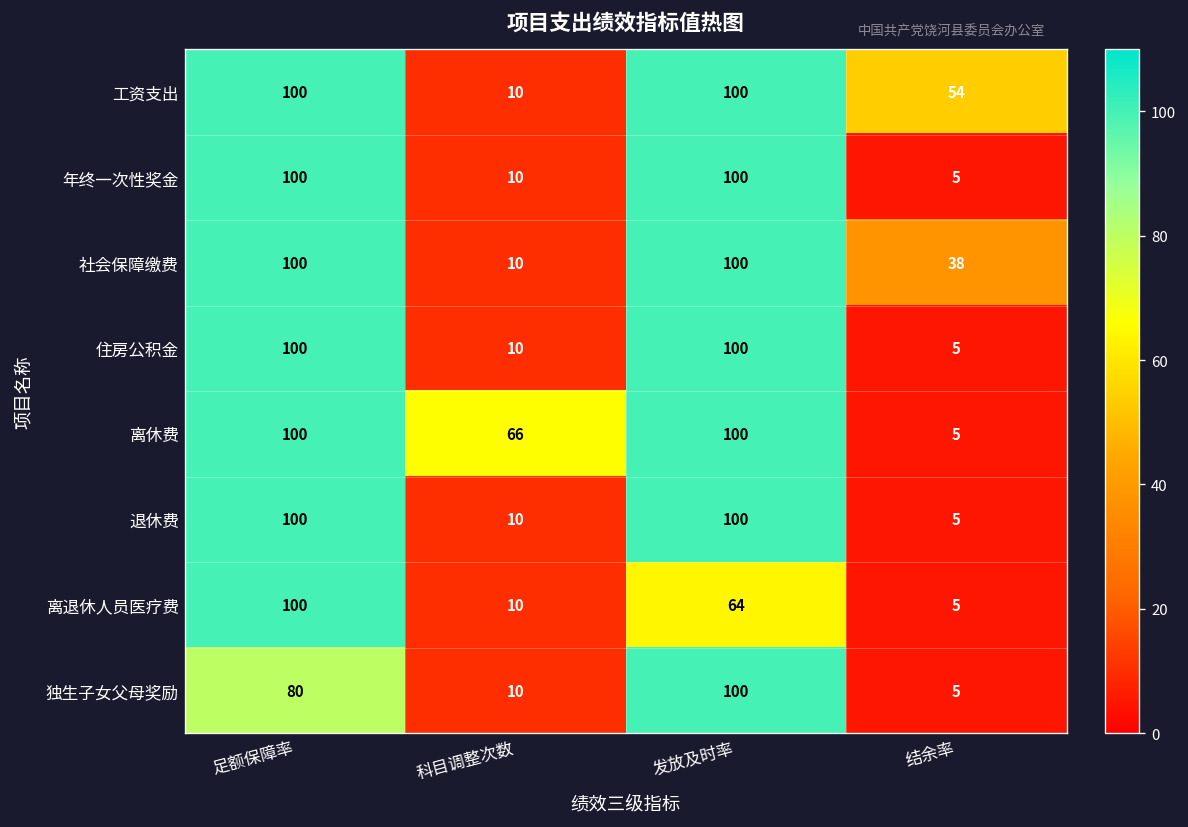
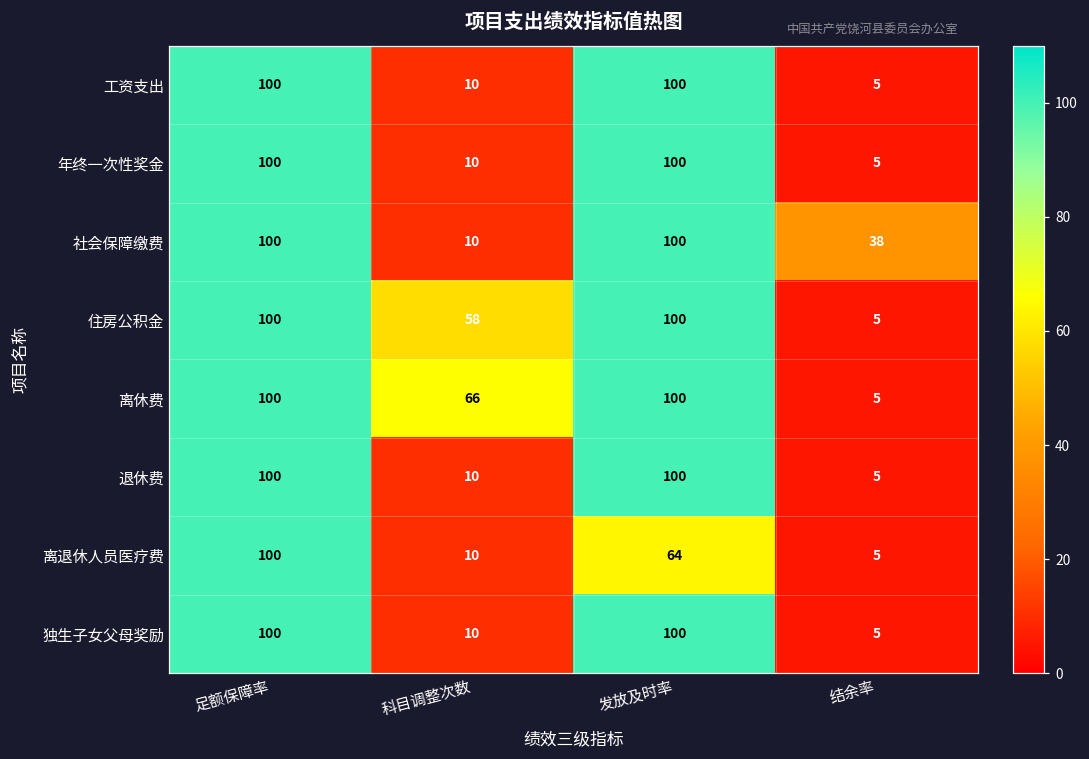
工资支出, 结余率: 54 -> 5
住房公积金, 科目调整次数: 10 -> 58
独生子女父母奖励, 足额保障率: 80 -> 100
